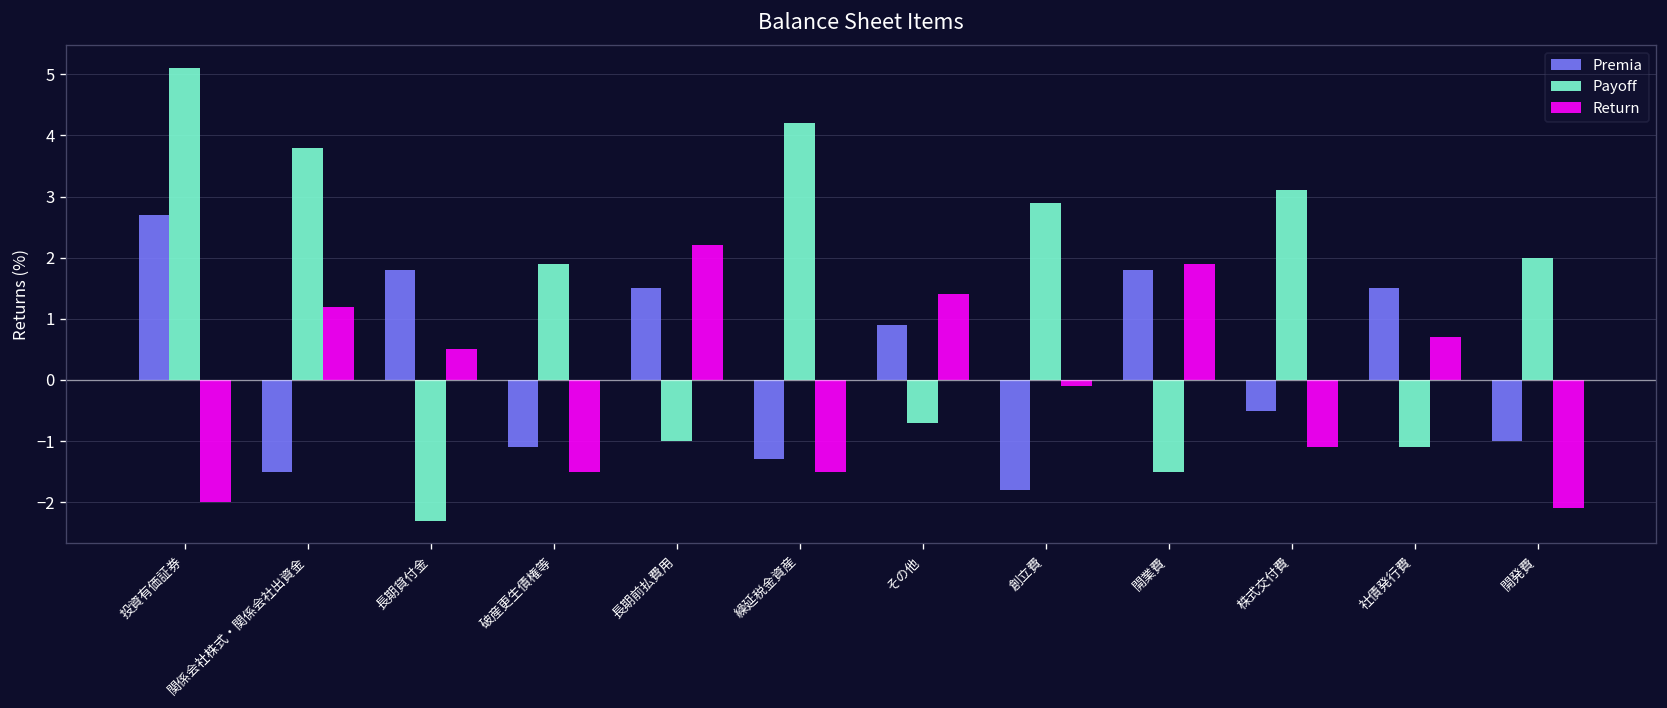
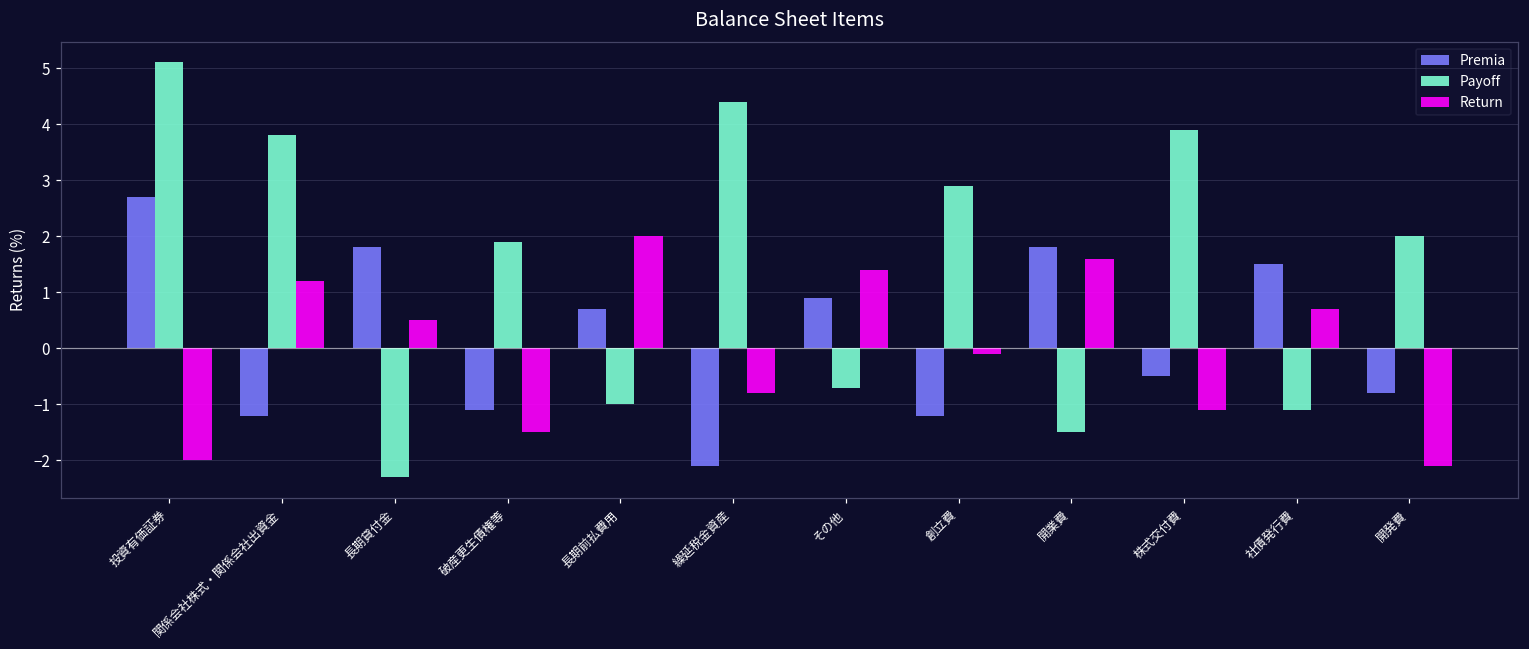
Premia, 関係会社株式・関係会社出資金: -1.5 -> -1.2
Premia, 長期前払費用: 1.5 -> 0.7
Return, 長期前払費用: 2.2 -> 2.0
Premia, 繰延税金資産: -1.3 -> -2.1
Payoff, 繰延税金資産: 4.2 -> 4.4
Return, 繰延税金資産: -1.5 -> -0.8
Premia, 創立費: -1.8 -> -1.2
Return, 開業費: 1.9 -> 1.6
Payoff, 株式交付費: 3.1 -> 3.9
Premia, 開発費: -1.0 -> -0.8
